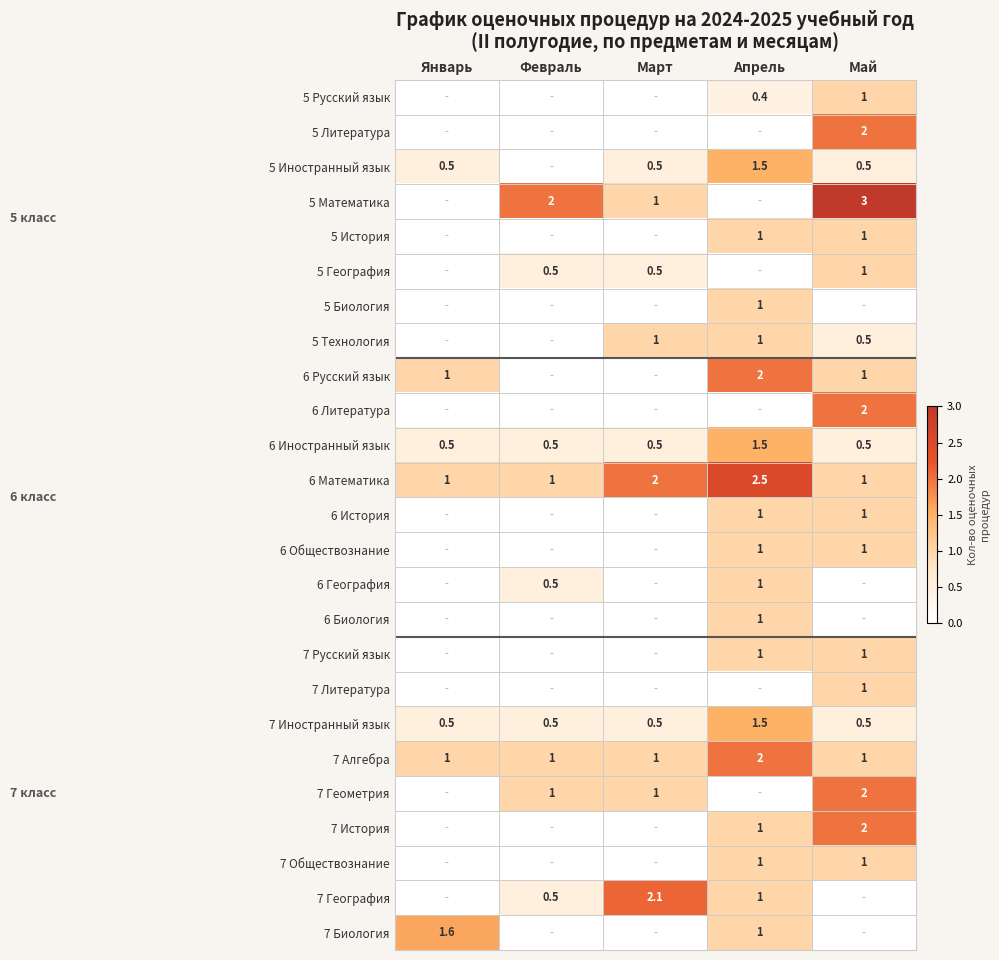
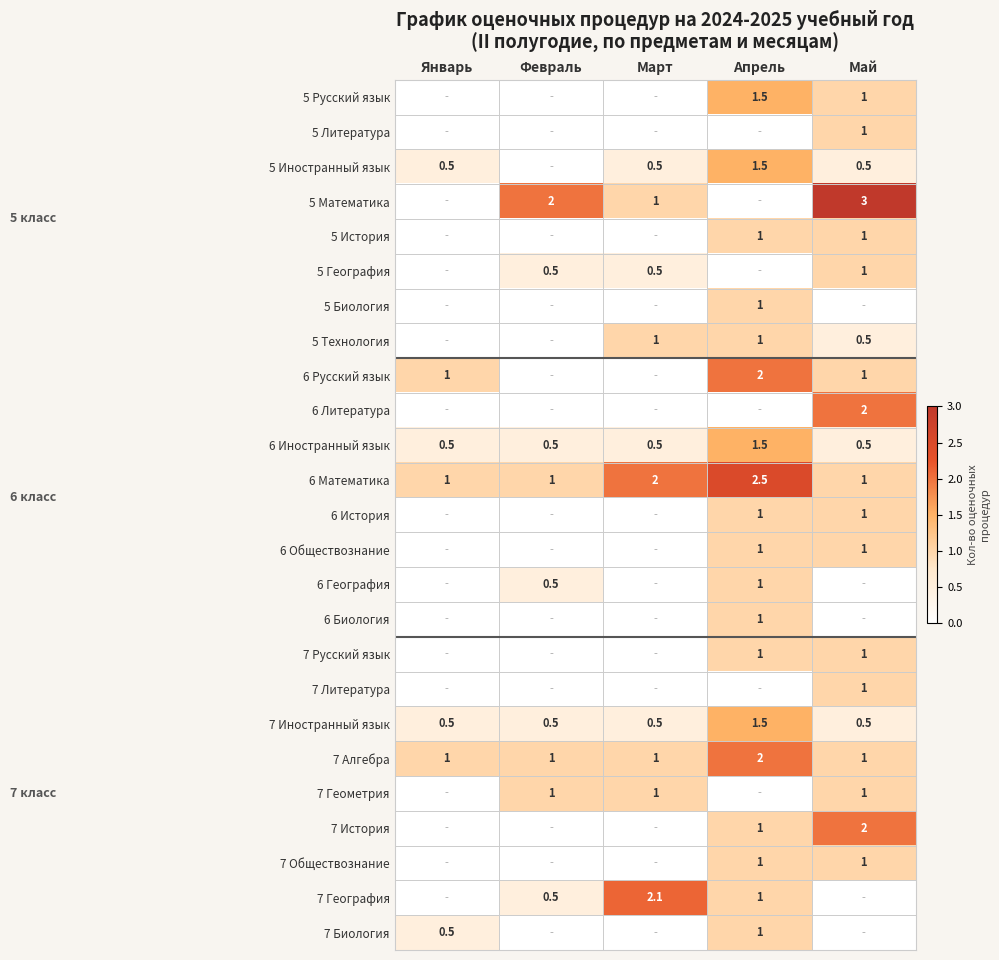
5 Русский язык, Апрель: 0.4 -> 1.5
5 Литература, Май: 2 -> 1
7 Геометрия, Май: 2 -> 1
7 Биология, Январь: 1.6 -> 0.5
